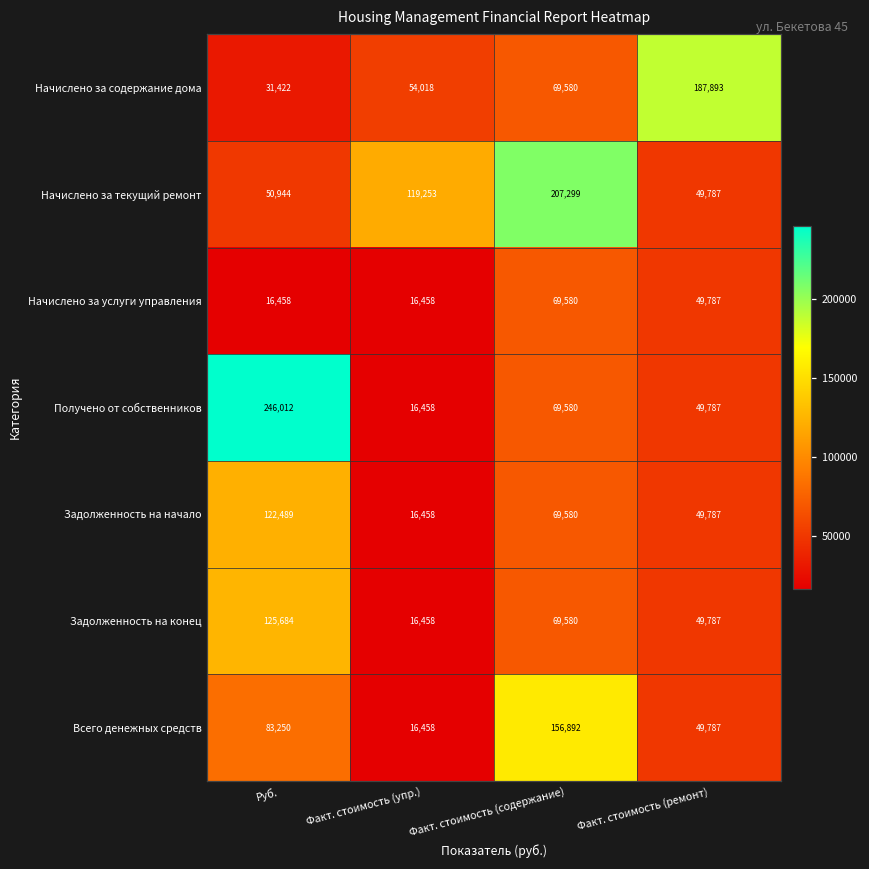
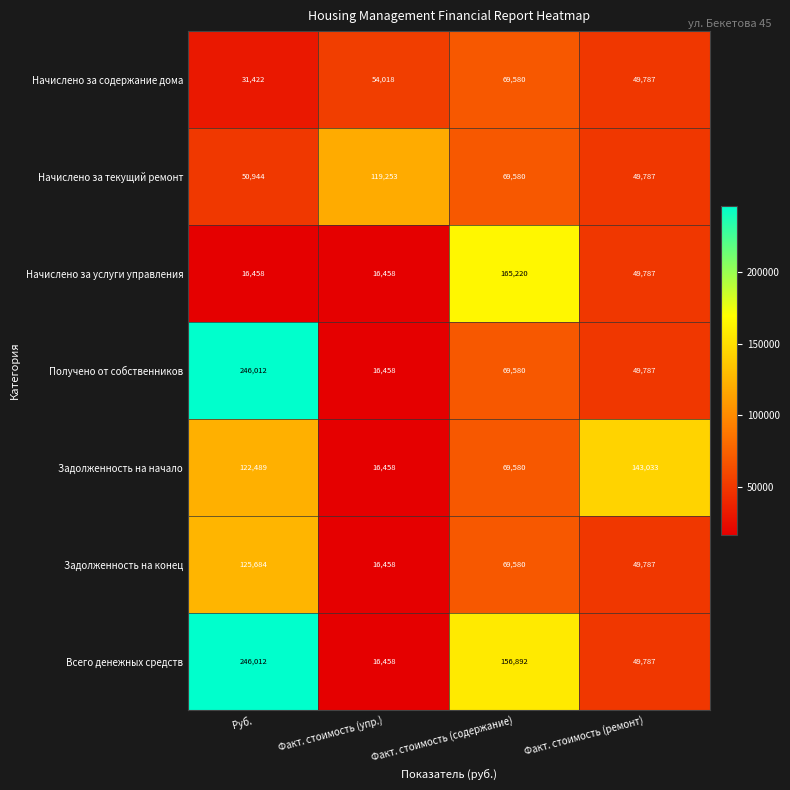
Начислено за содержание дома, Факт. стоимость (ремонт): 187,893 -> 49,787
Начислено за текущий ремонт, Факт. стоимость (содержание): 207,299 -> 69,580
Начислено за услуги управления, Факт. стоимость (содержание): 69,580 -> 165,220
Задолженность на начало, Факт. стоимость (ремонт): 49,787 -> 143,033
Всего денежных средств, Руб.: 83,250 -> 246,012
